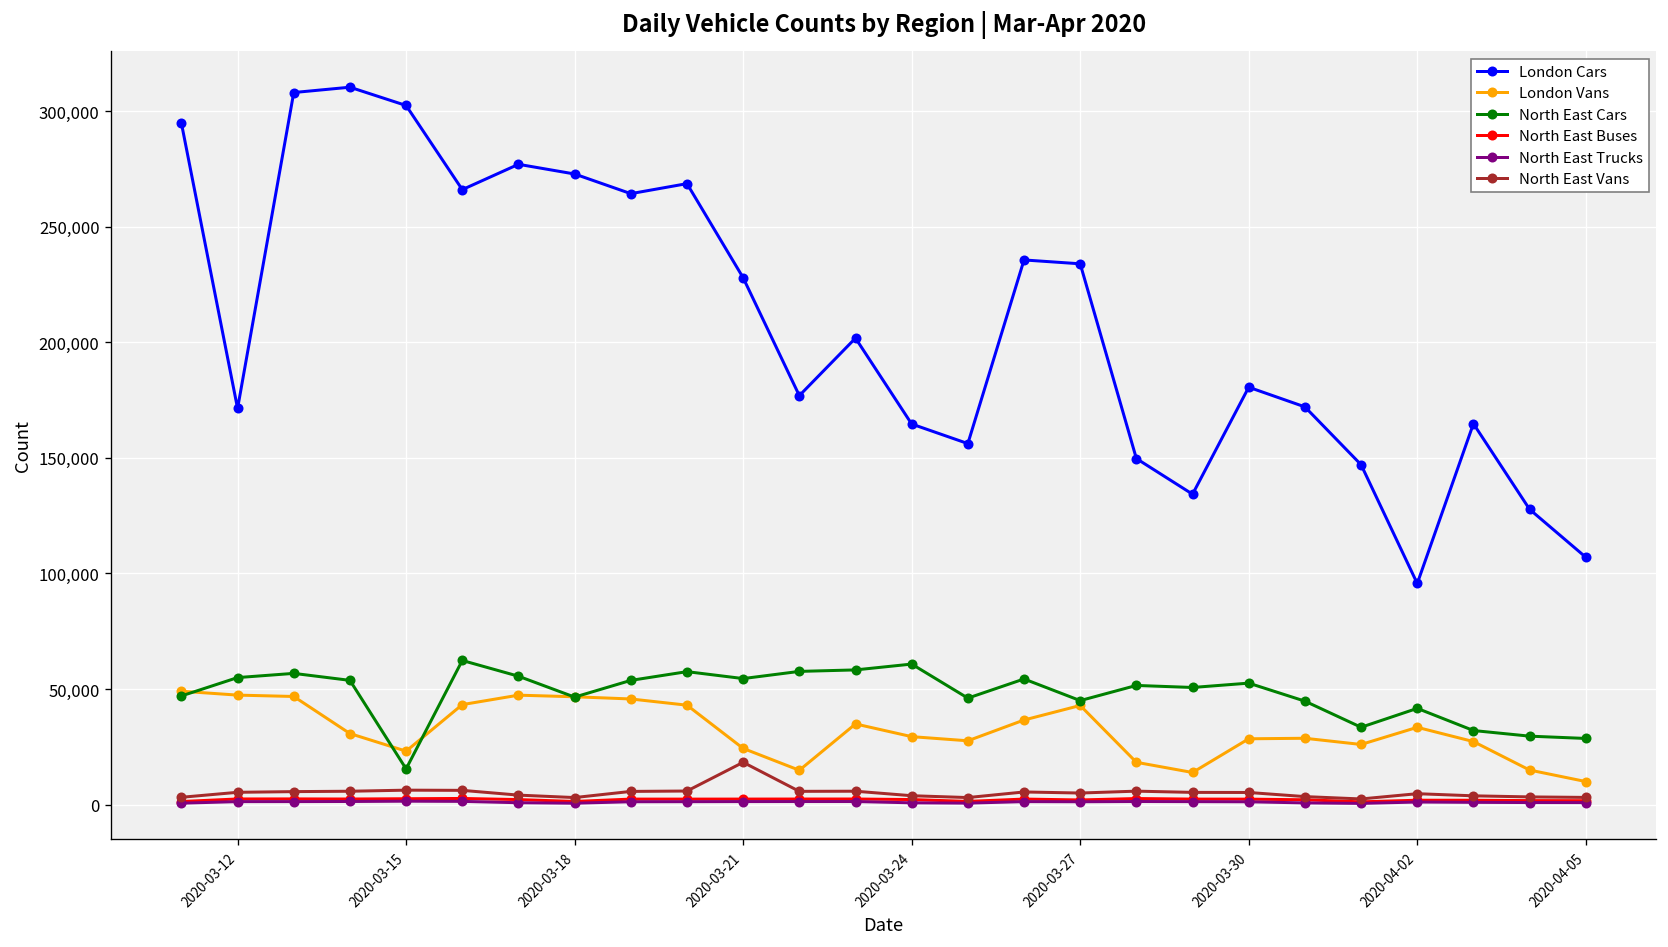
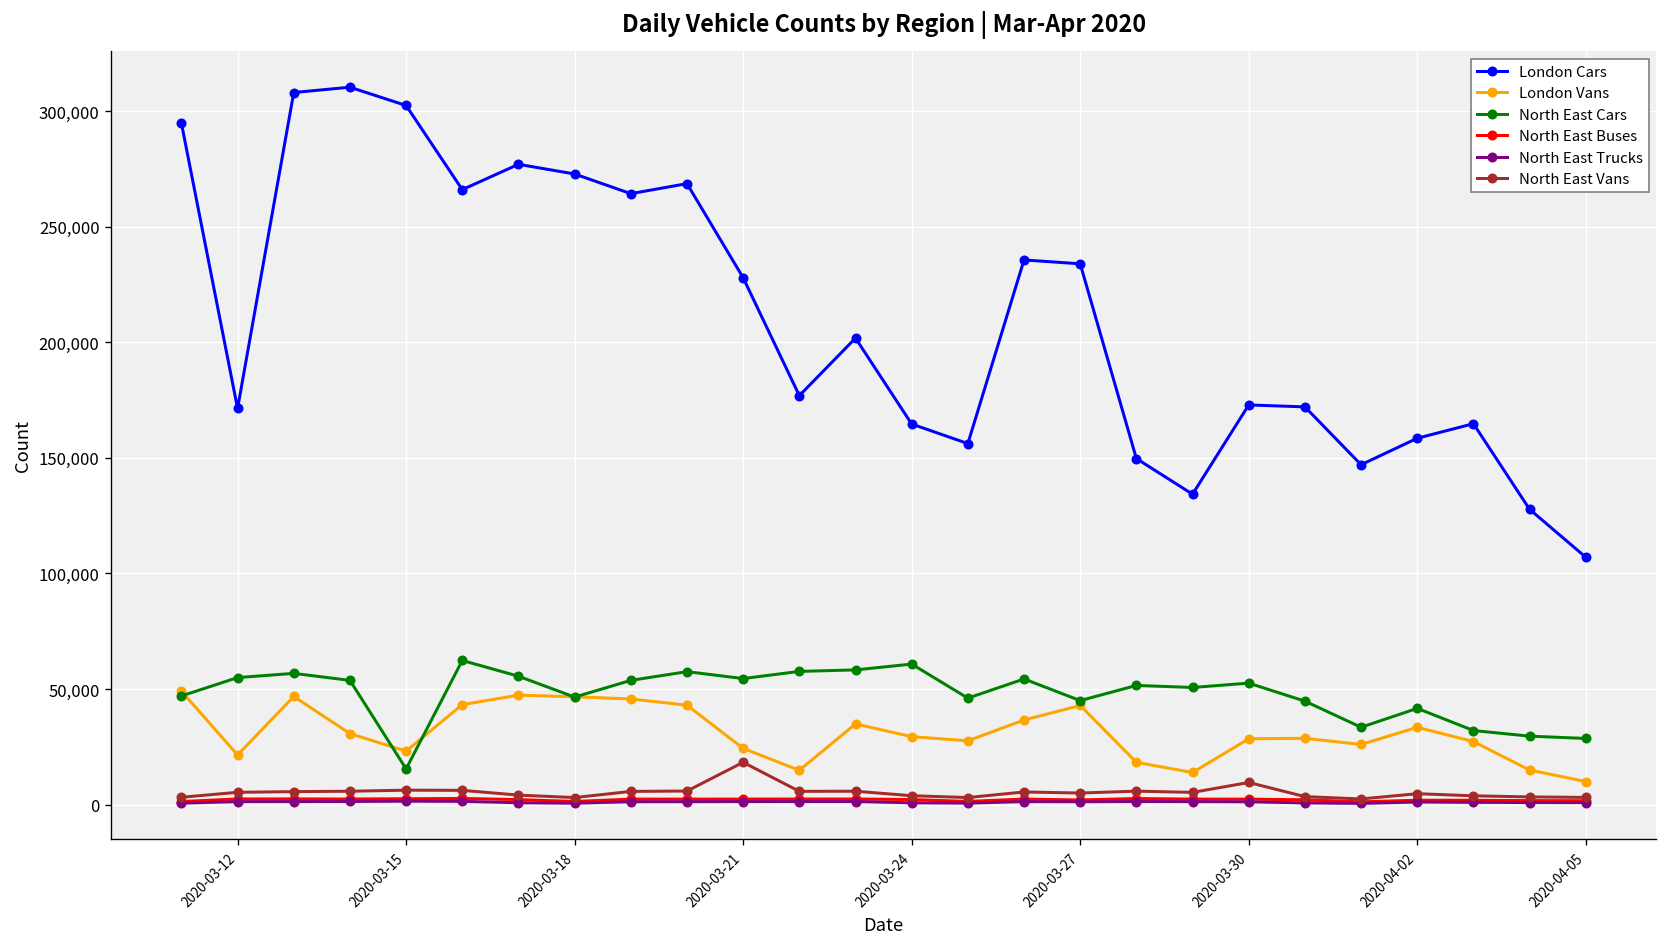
London Vans, 2020-03-12: 47,000 -> 21,000
London Cars, 2020-03-30: 181,000 -> 173,000
North East Vans, 2020-03-30: 5,000 -> 10,000
London Cars, 2020-04-02: 96,000 -> 159,000
